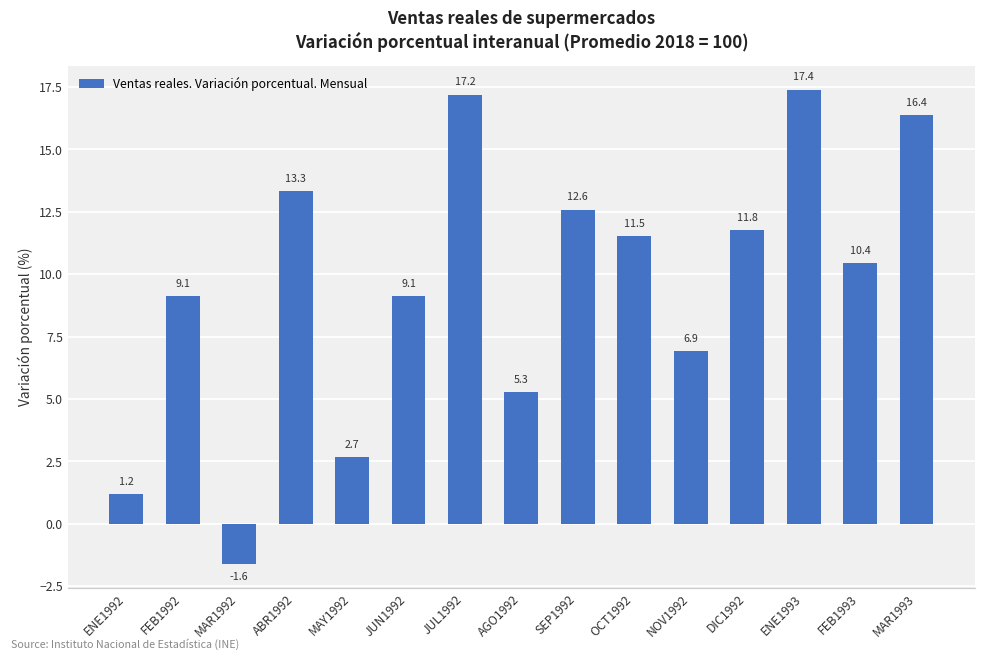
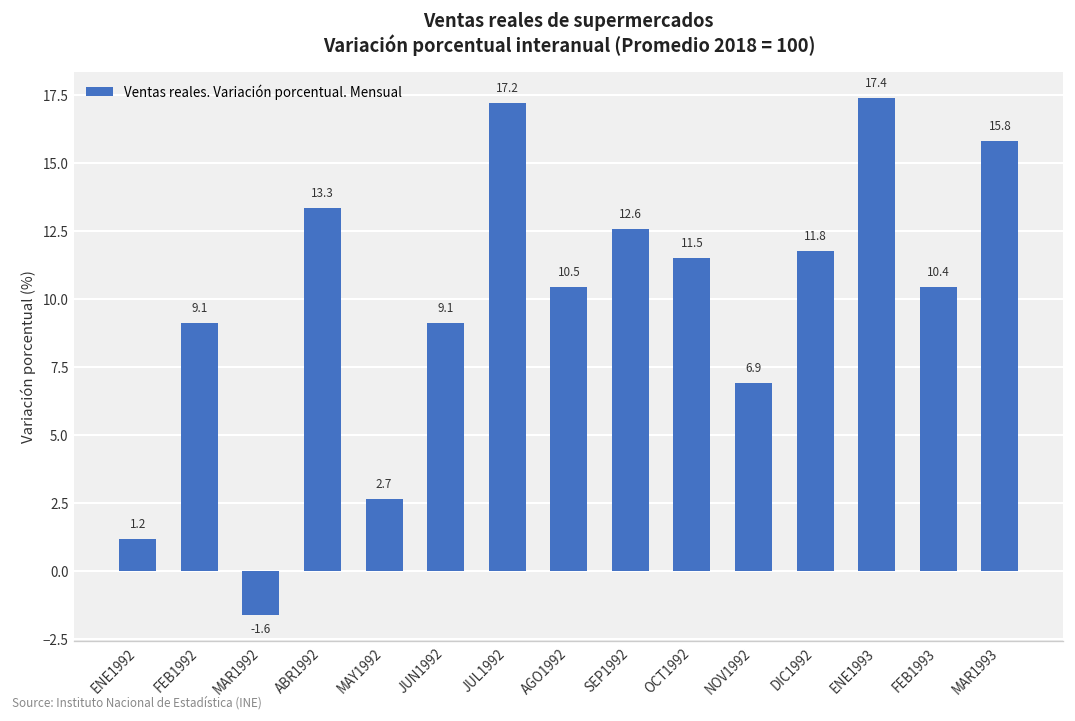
AGO1992: 5.3 -> 10.5
MAR1993: 16.4 -> 15.8
